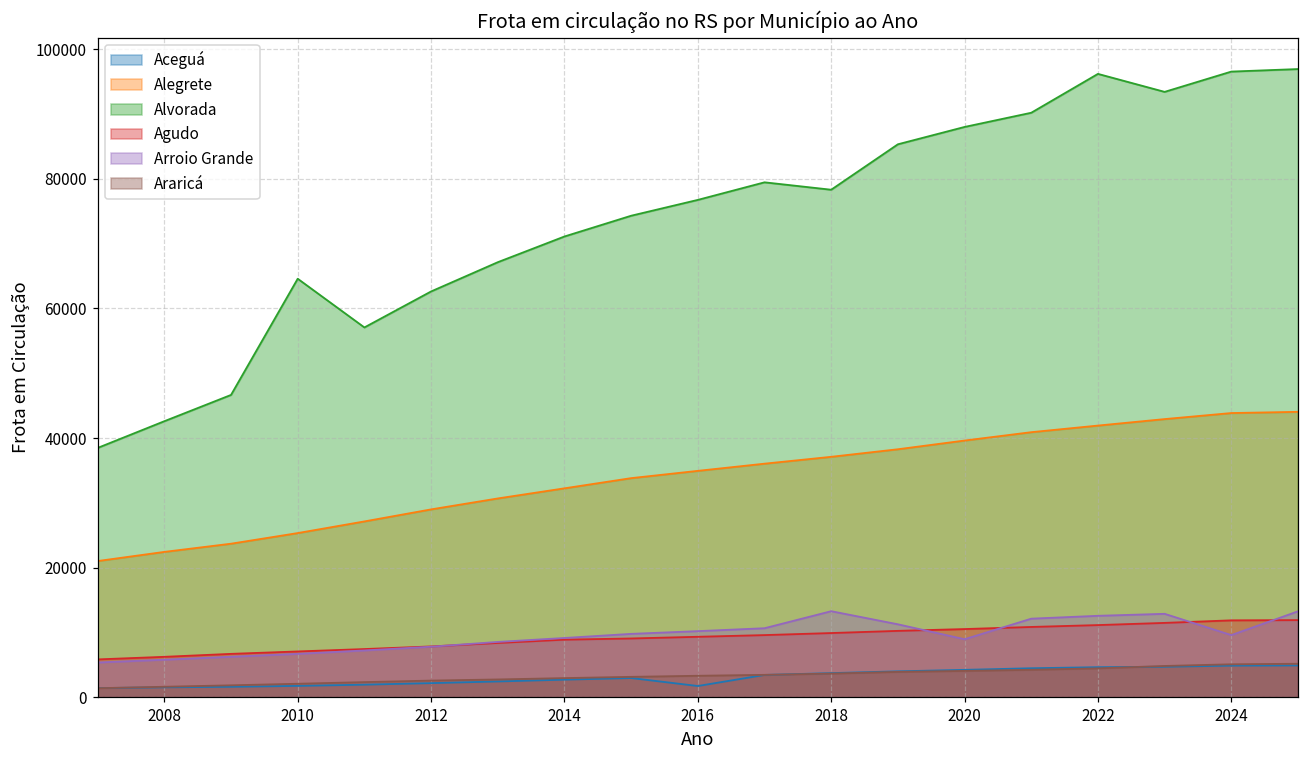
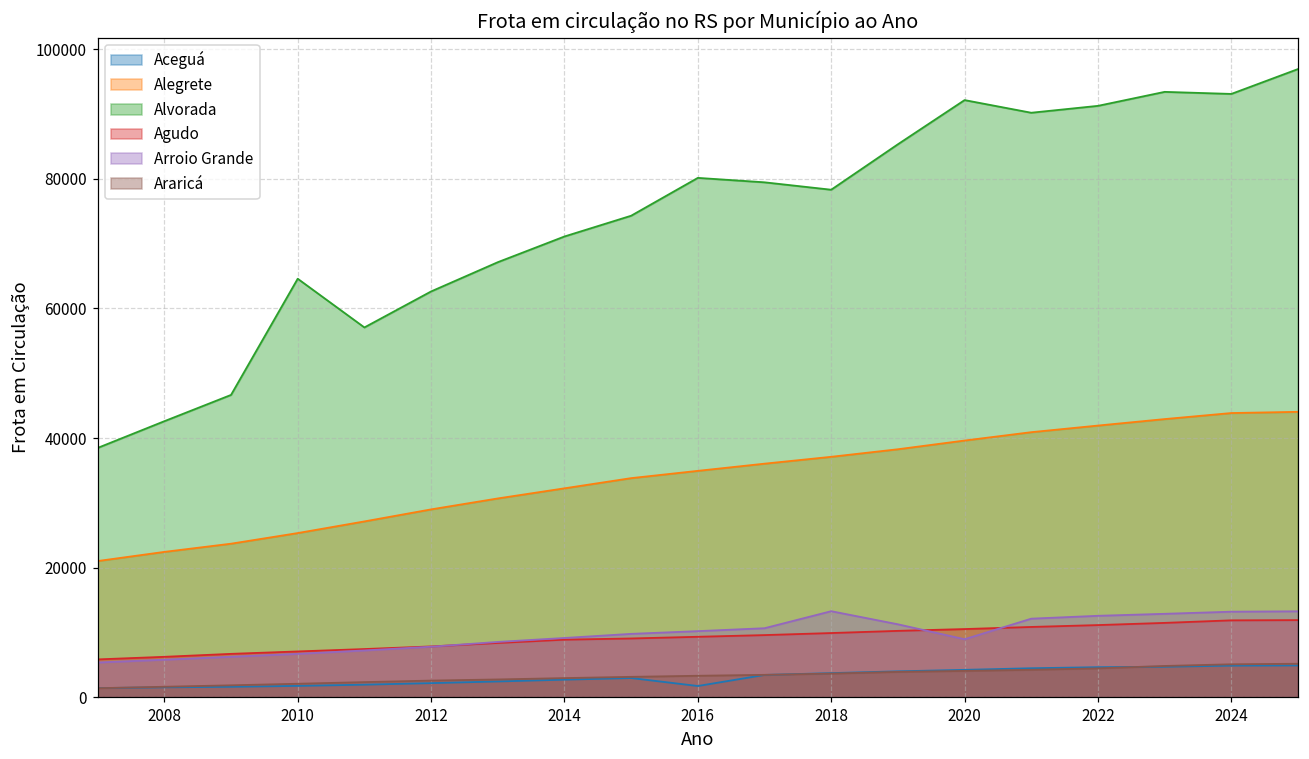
Alvorada, 2016: 77000 -> 80000
Alvorada, 2020: 88000 -> 92000
Alvorada, 2022: 96000 -> 91000
Alvorada, 2024: 97000 -> 93000
Arroio Grande, 2024: 10000 -> 13000
